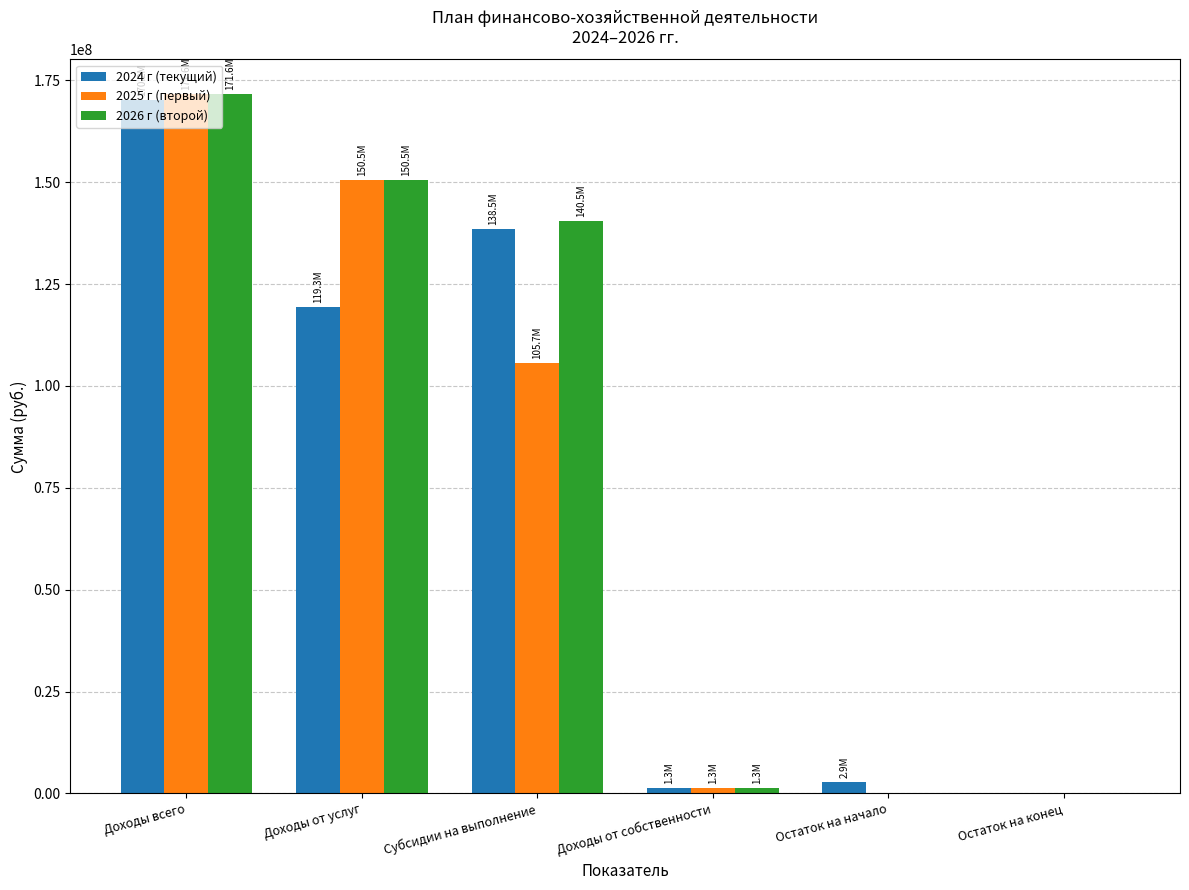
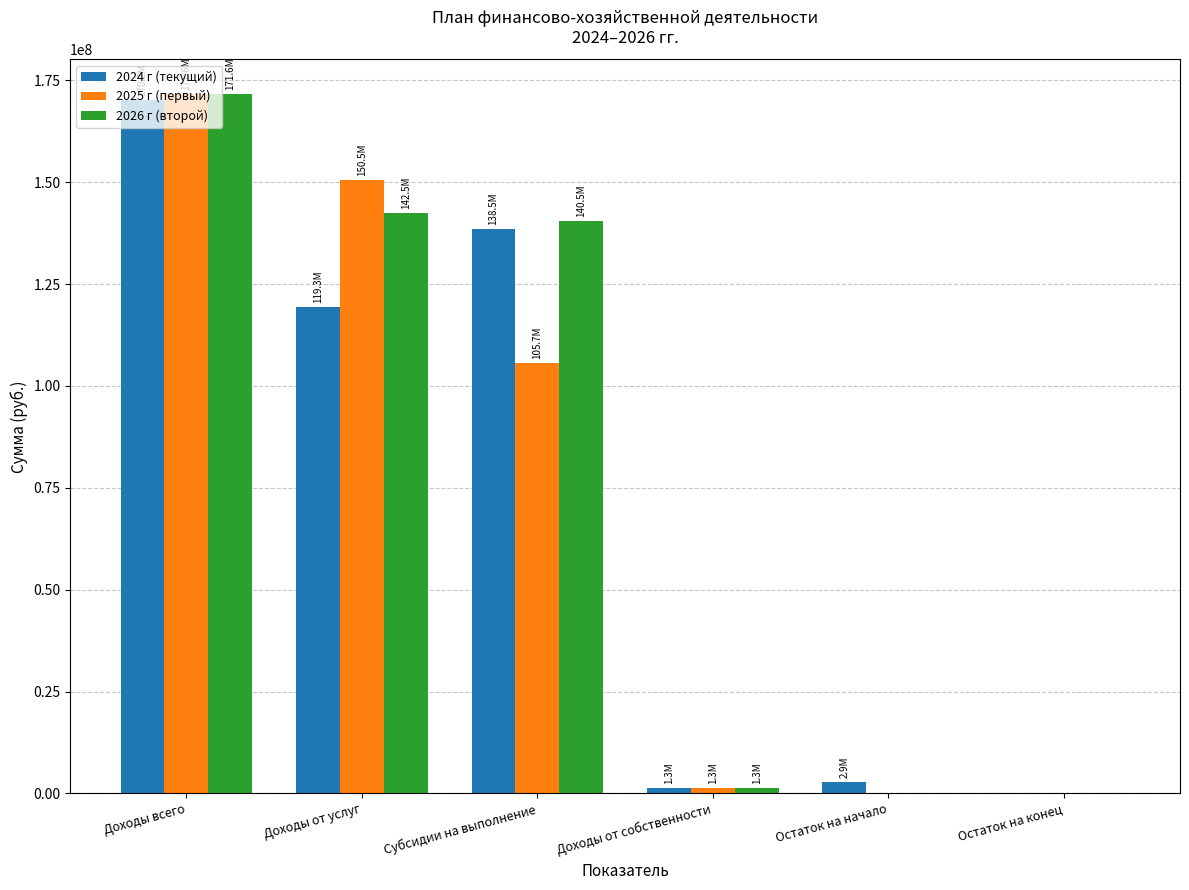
2026 г (второй), Доходы от услуг: 150.5M -> 142.5M
